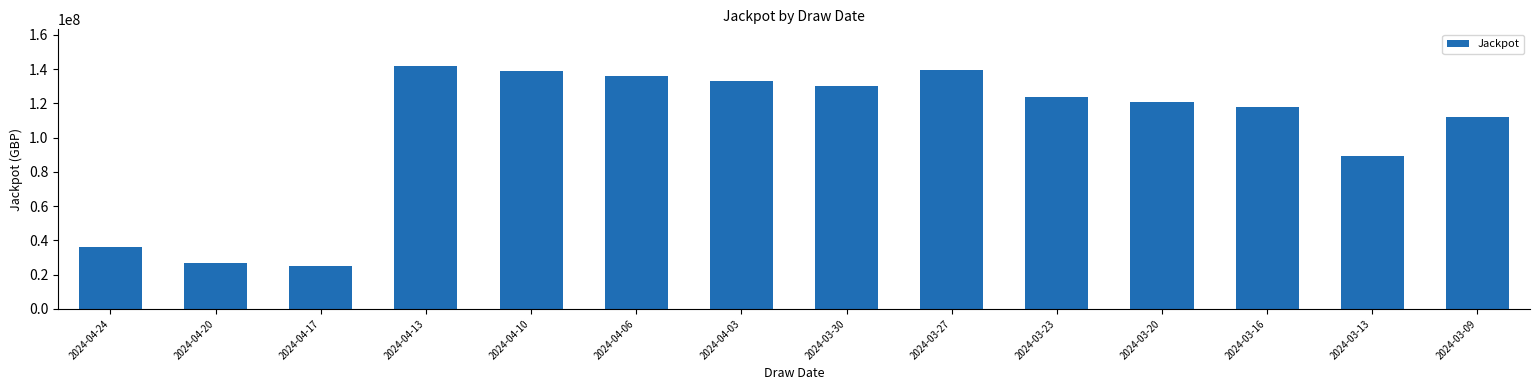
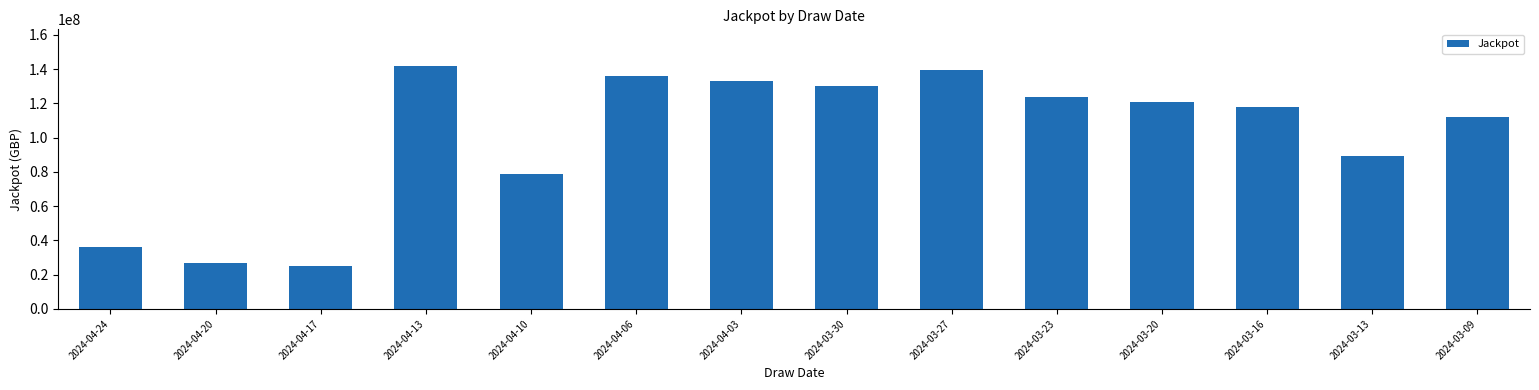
2024-04-10: 139000000 -> 79000000
